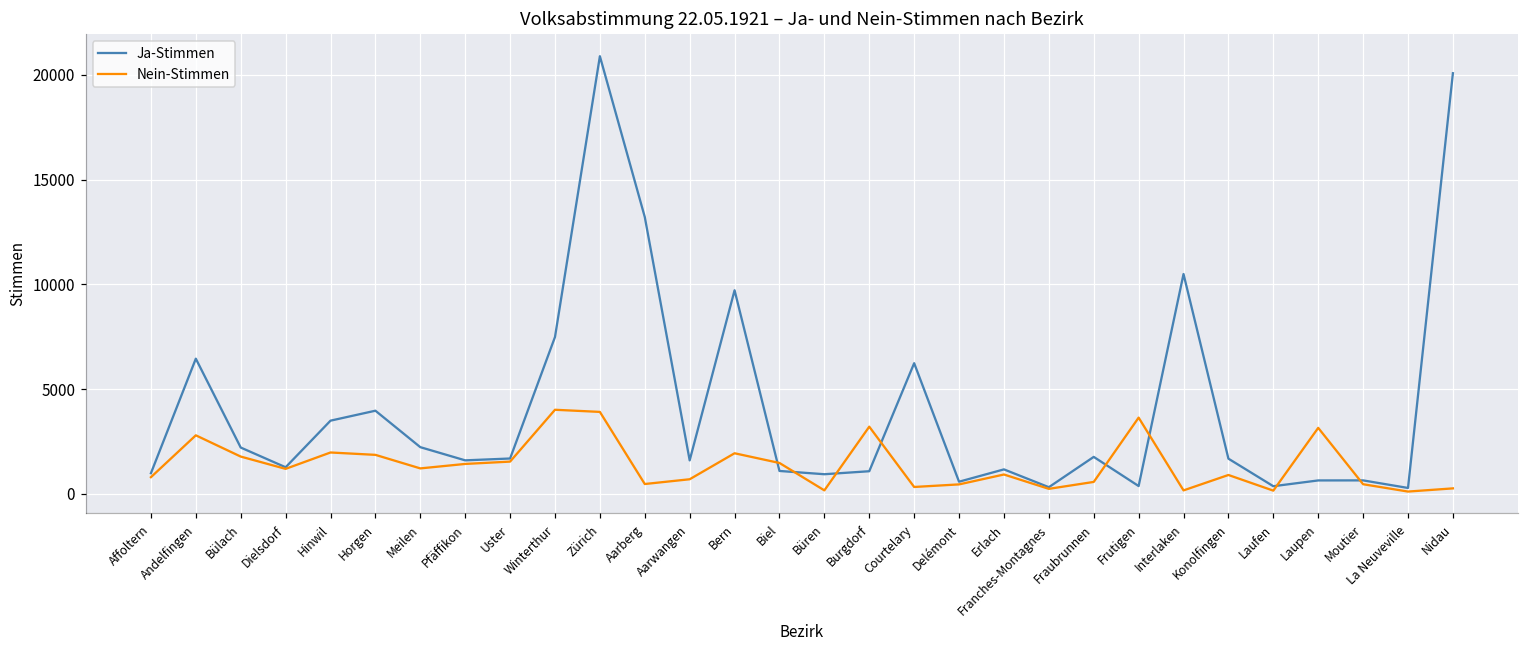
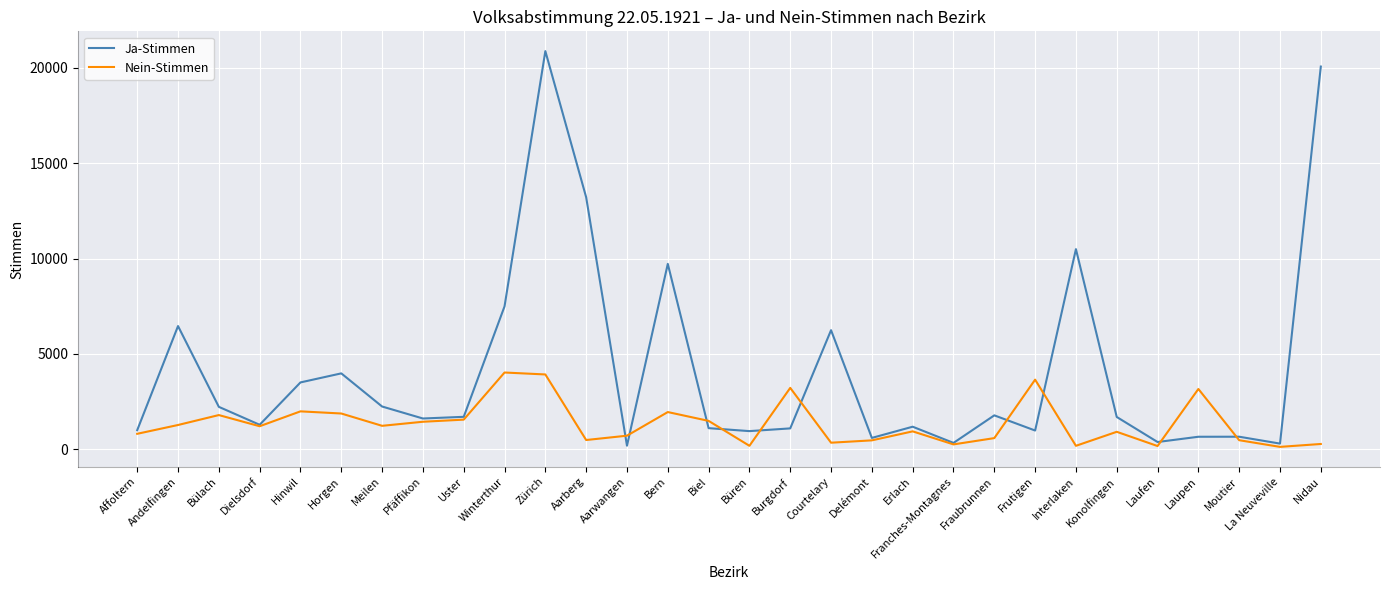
Nein-Stimmen, Andelfingen: 2800 -> 1300
Ja-Stimmen, Aarwangen: 1600 -> 200
Ja-Stimmen, Frutigen: 400 -> 1000
